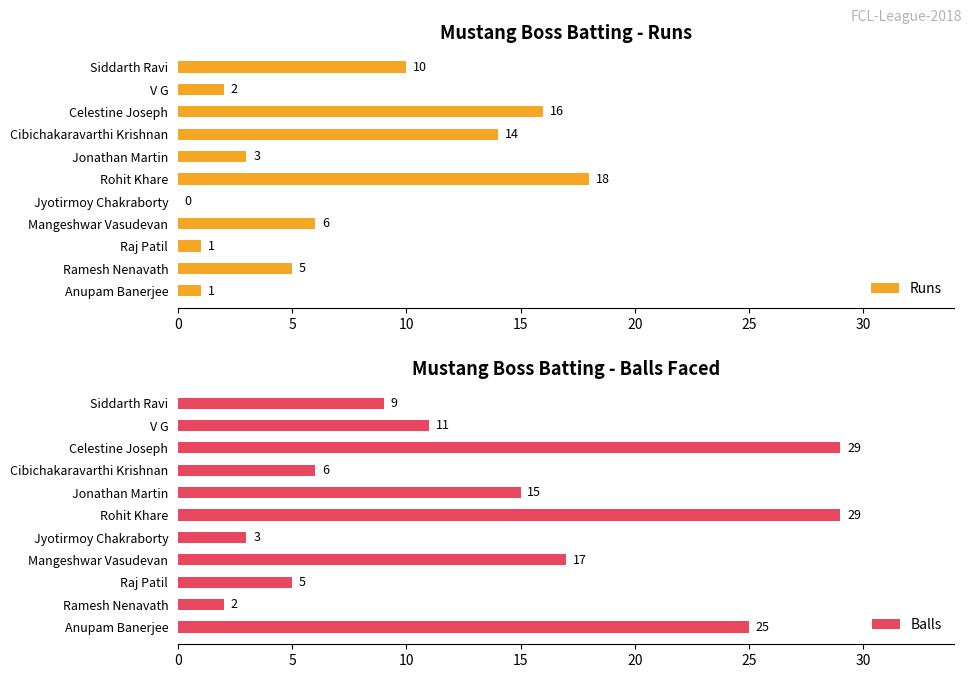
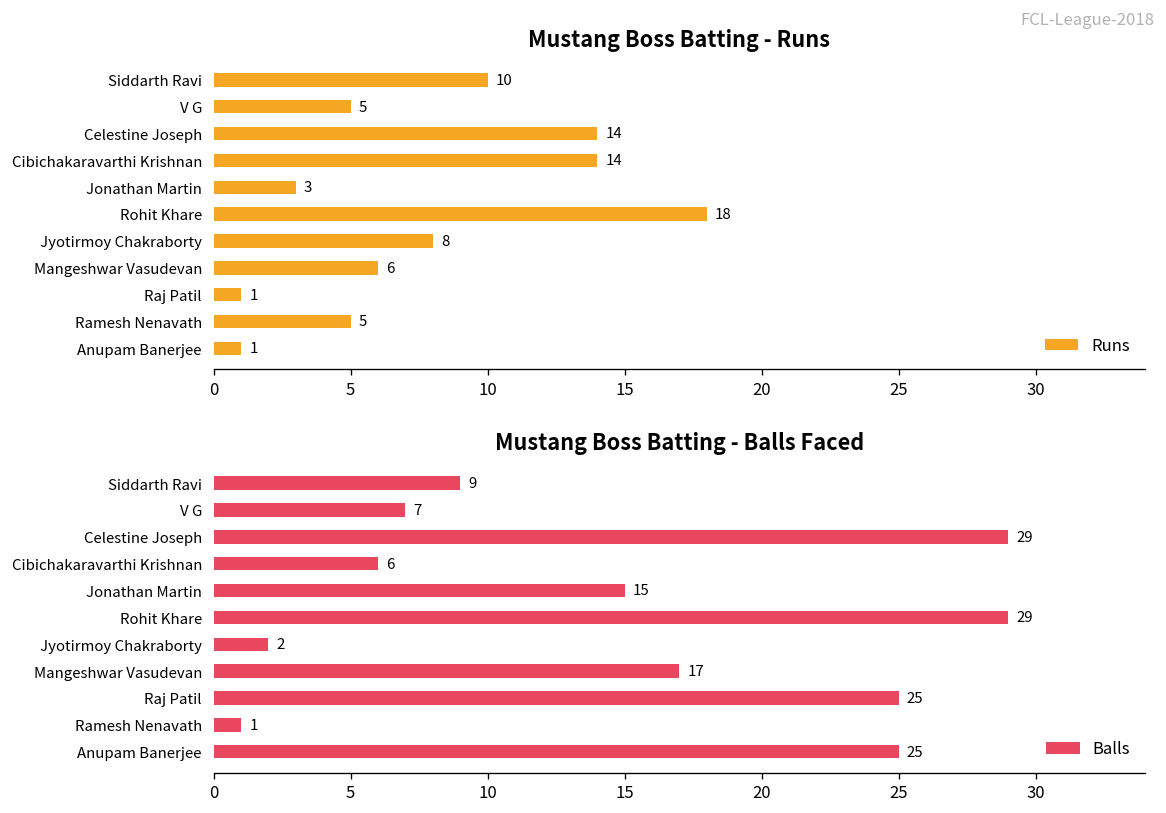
Mustang Boss Batting - Runs, V G: 2 -> 5
Mustang Boss Batting - Runs, Celestine Joseph: 16 -> 14
Mustang Boss Batting - Runs, Jyotirmoy Chakraborty: 0 -> 8
Mustang Boss Batting - Balls Faced, V G: 11 -> 7
Mustang Boss Batting - Balls Faced, Jyotirmoy Chakraborty: 3 -> 2
Mustang Boss Batting - Balls Faced, Raj Patil: 5 -> 25
Mustang Boss Batting - Balls Faced, Ramesh Nenavath: 2 -> 1
